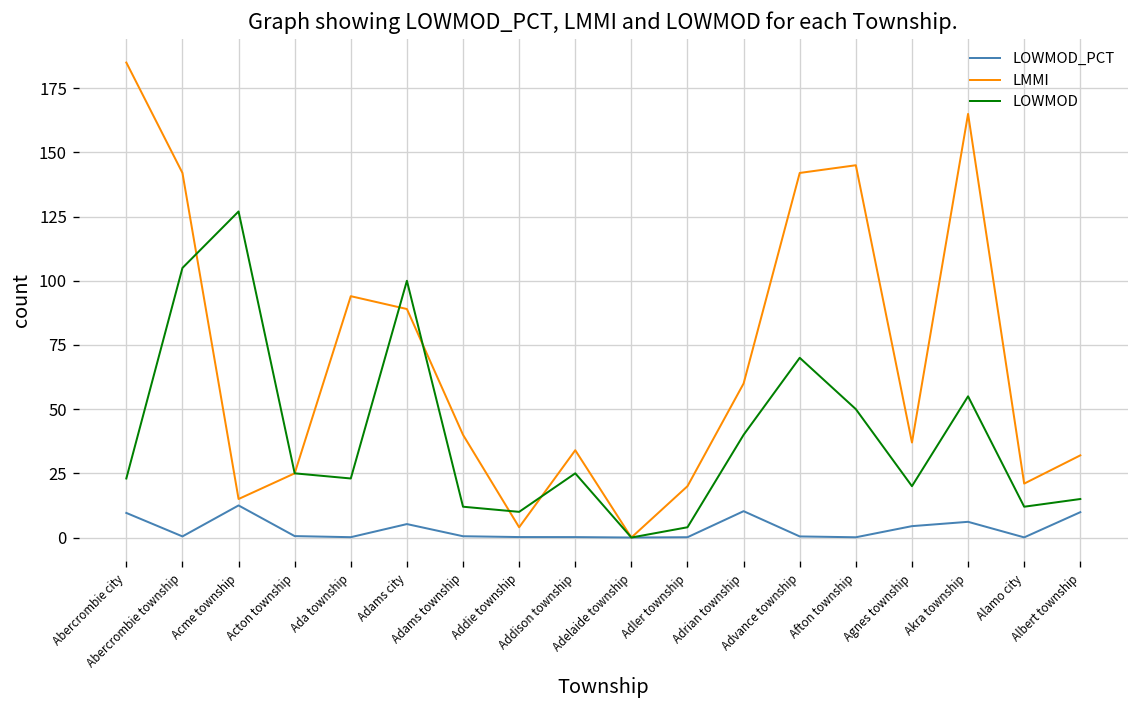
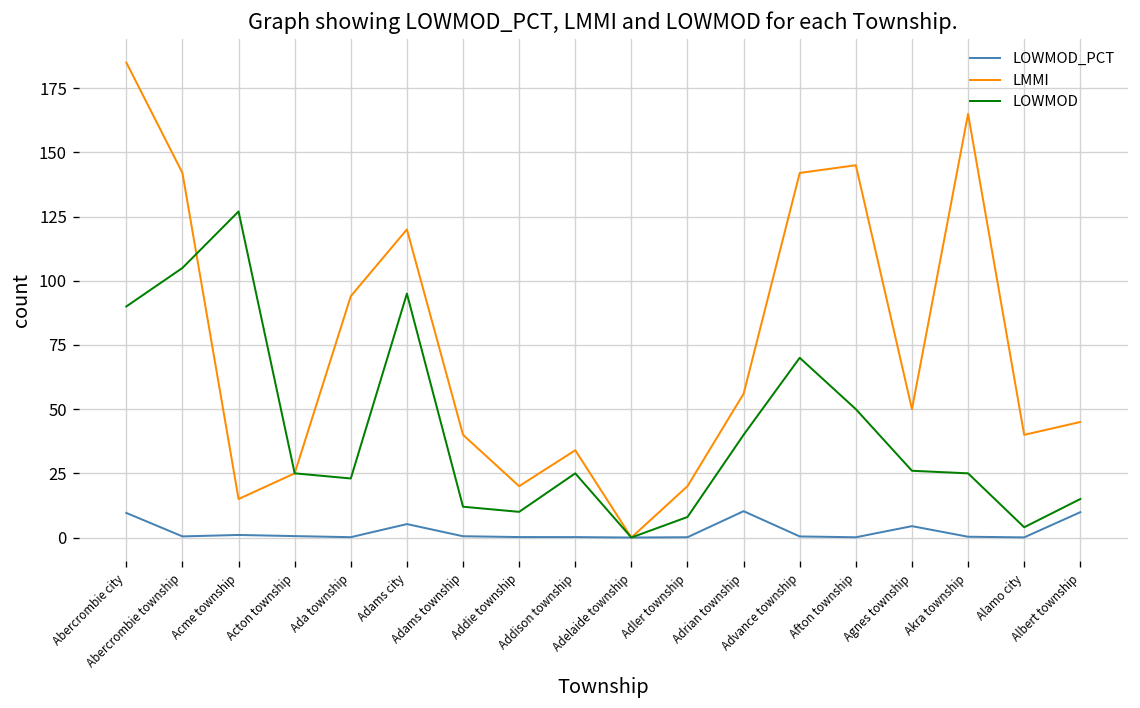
LOWMOD, Abercrombie city: 23 -> 90
LOWMOD_PCT, Acme township: 13 -> 1
LMMI, Adams city: 89 -> 120
LOWMOD, Adams city: 100 -> 95
LMMI, Addie township: 4 -> 20
LOWMOD, Adler township: 4 -> 8
LMMI, Adrian township: 60 -> 56
LMMI, Agnes township: 37 -> 50
LOWMOD, Agnes township: 20 -> 26
LOWMOD_PCT, Akra township: 6 -> 0
LOWMOD, Akra township: 55 -> 25
LMMI, Alamo city: 21 -> 40
LOWMOD, Alamo city: 12 -> 4
LMMI, Albert township: 32 -> 45
